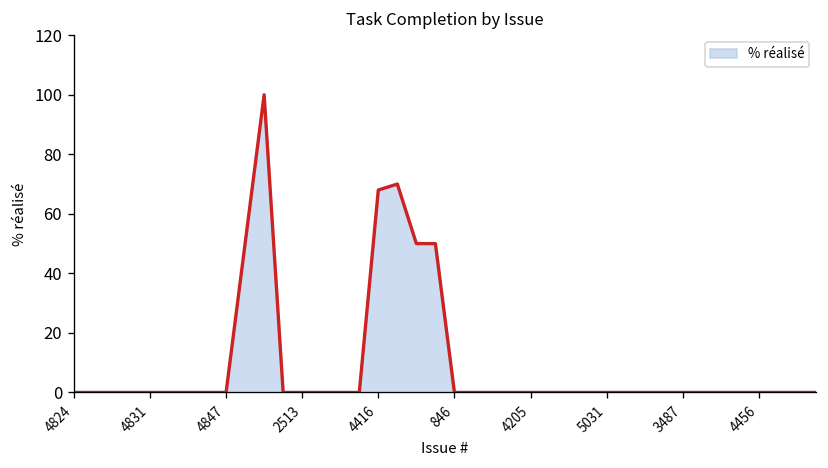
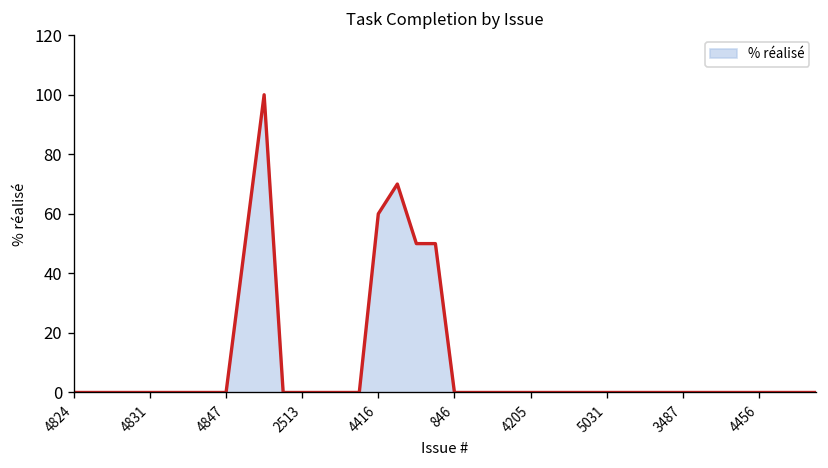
4416: 68 -> 60
